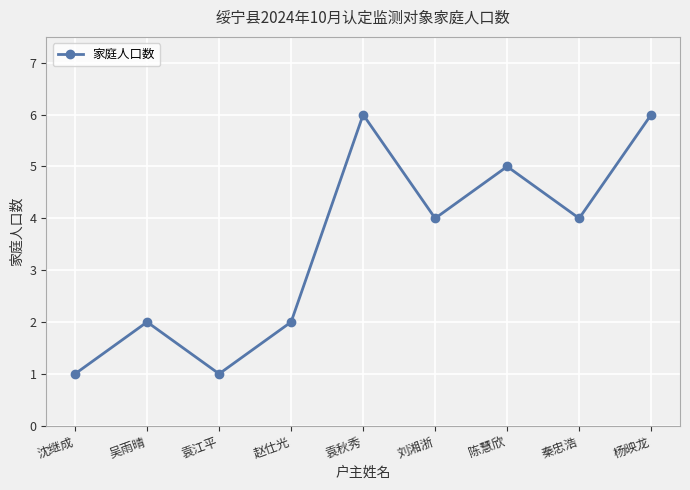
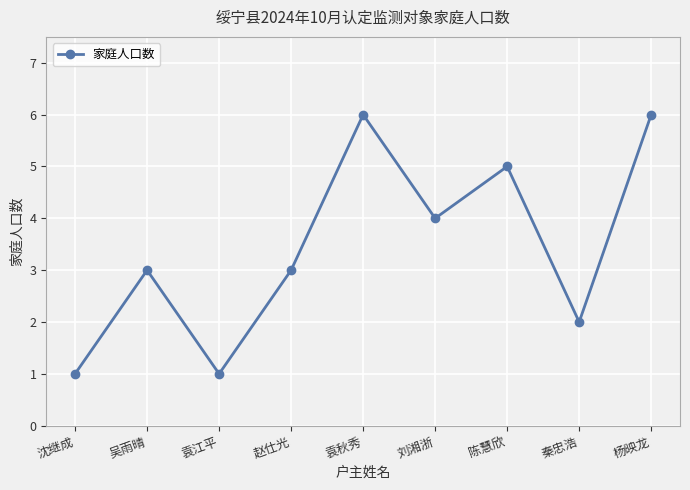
吴雨晴: 2 -> 3
赵仕光: 2 -> 3
秦忠浩: 4 -> 2
